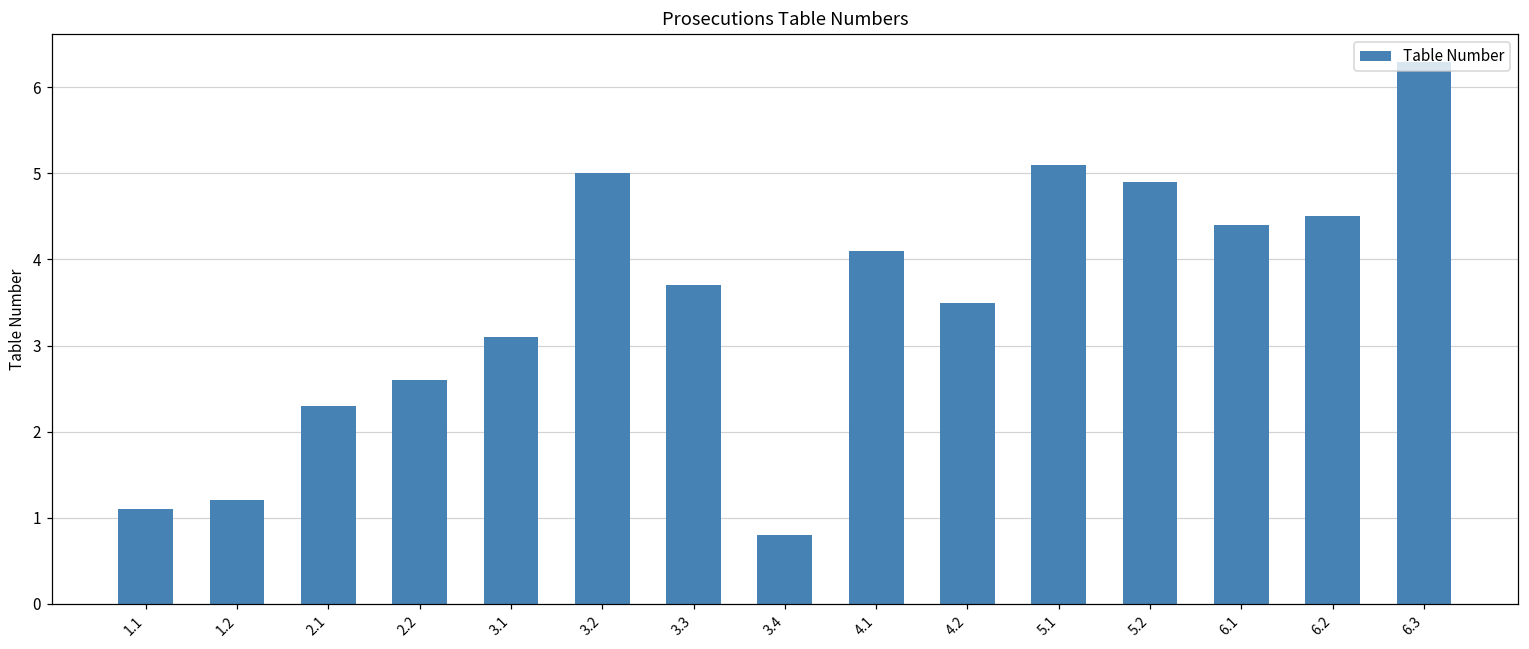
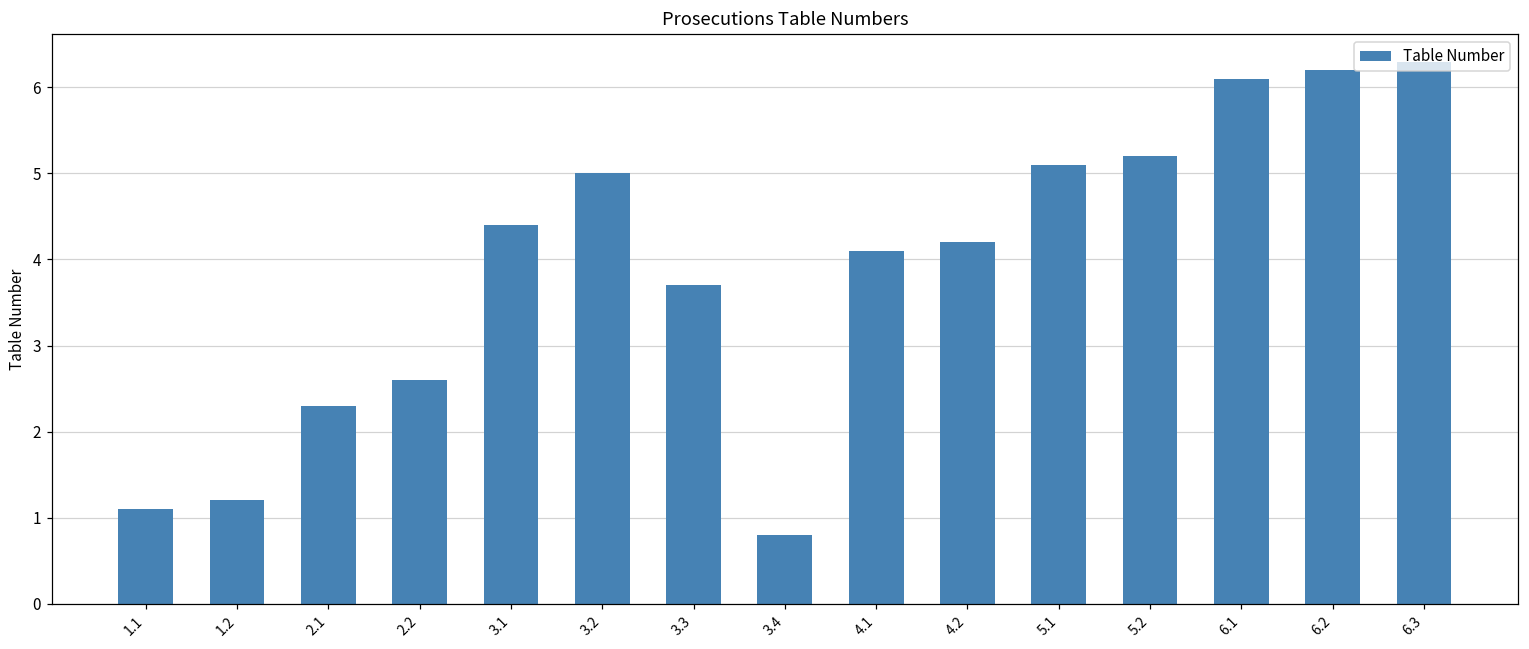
3.1: 3.1 -> 4.4
4.2: 3.5 -> 4.2
5.2: 4.9 -> 5.2
6.1: 4.4 -> 6.1
6.2: 4.5 -> 6.2
